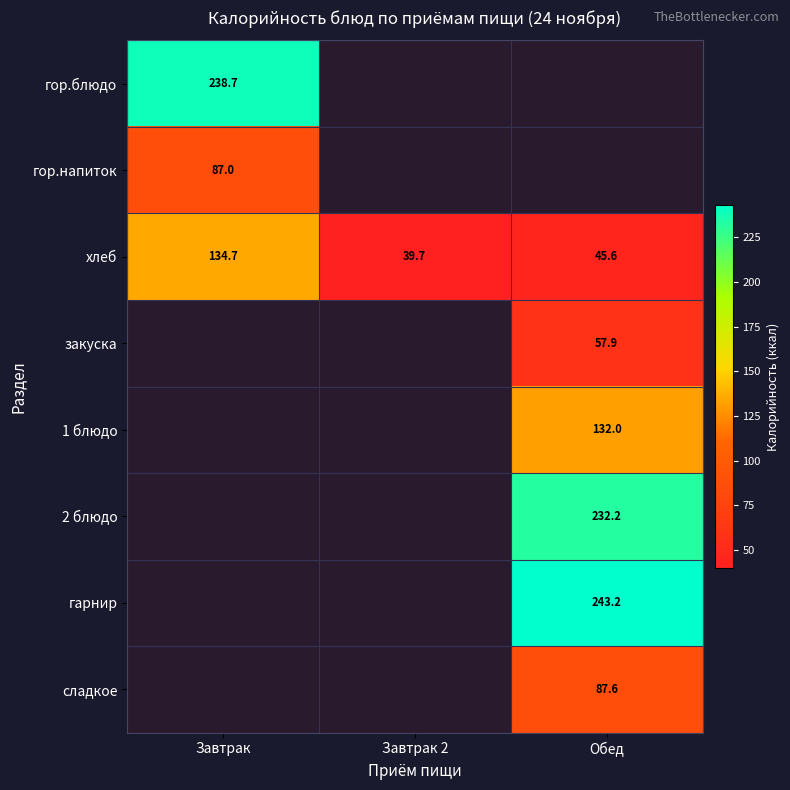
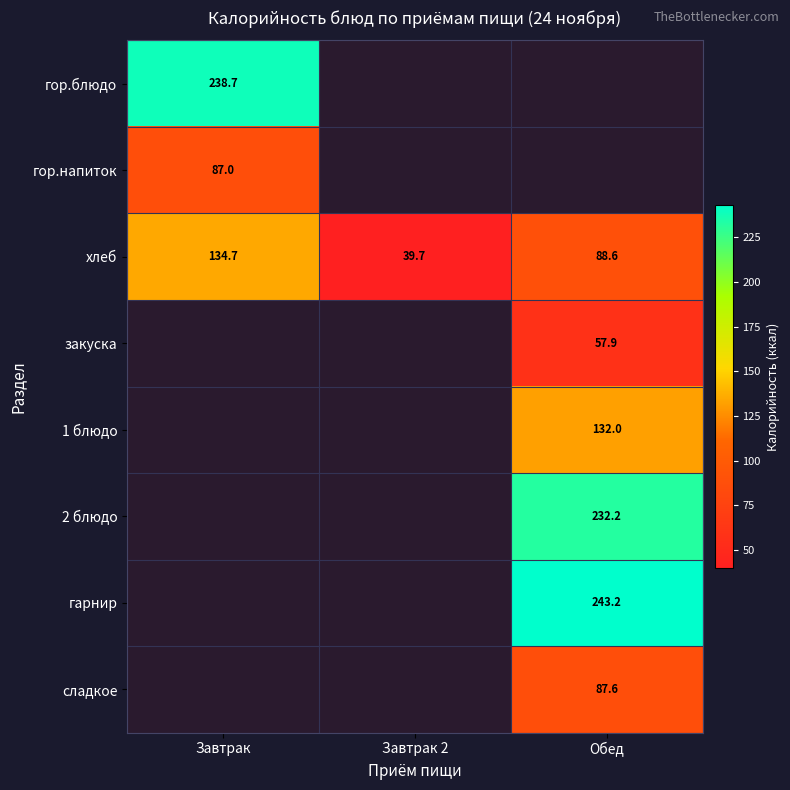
хлеб, Обед: 45.6 -> 88.6
